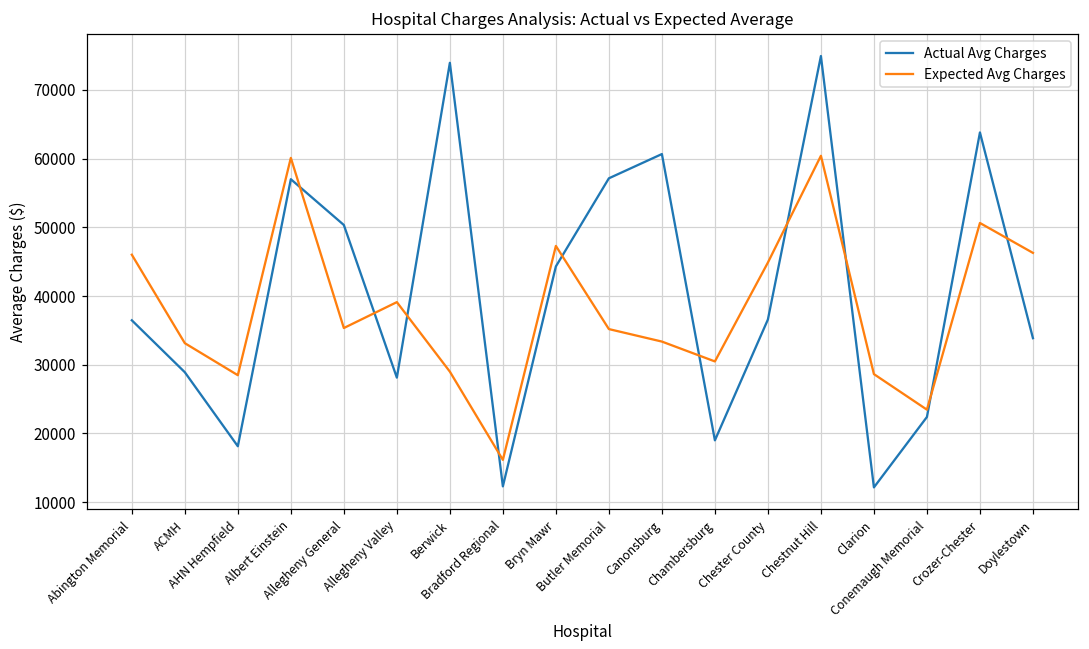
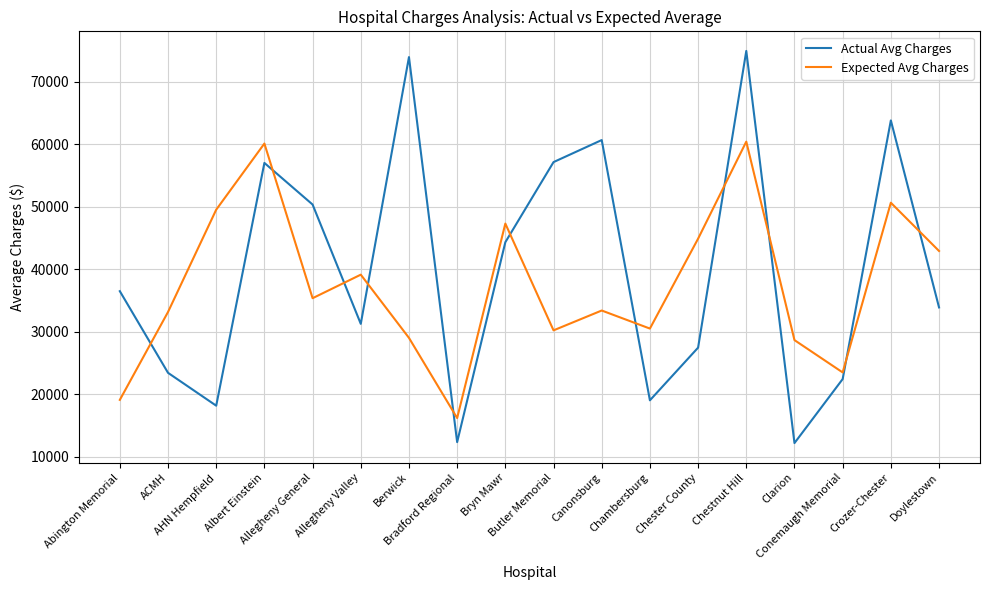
Expected Avg Charges, Abington Memorial: 46000 -> 19000
Actual Avg Charges, ACMH: 29000 -> 23000
Expected Avg Charges, AHN Hempfield: 28000 -> 50000
Actual Avg Charges, Allegheny Valley: 28000 -> 31000
Expected Avg Charges, Butler Memorial: 35000 -> 30000
Actual Avg Charges, Chester County: 37000 -> 27000
Expected Avg Charges, Doylestown: 46000 -> 43000
